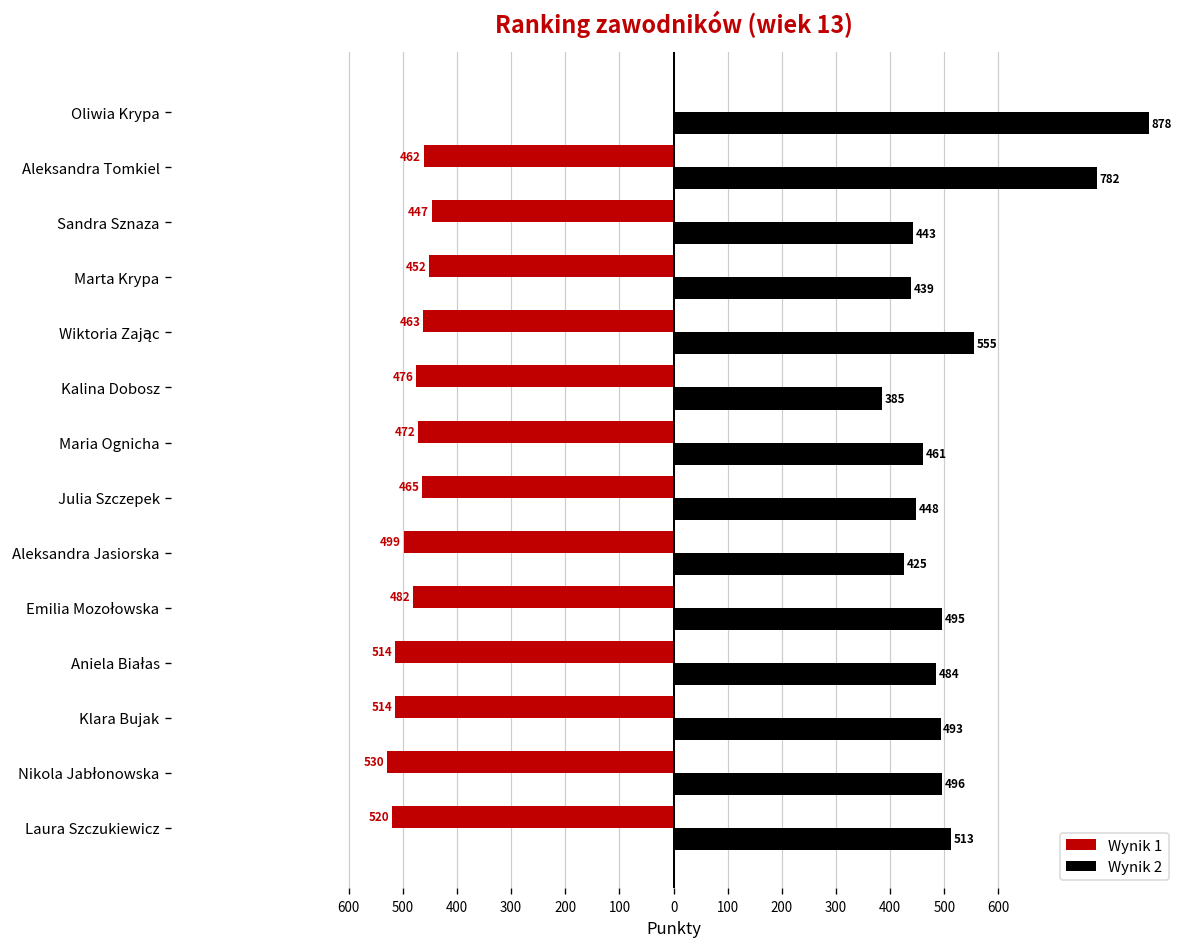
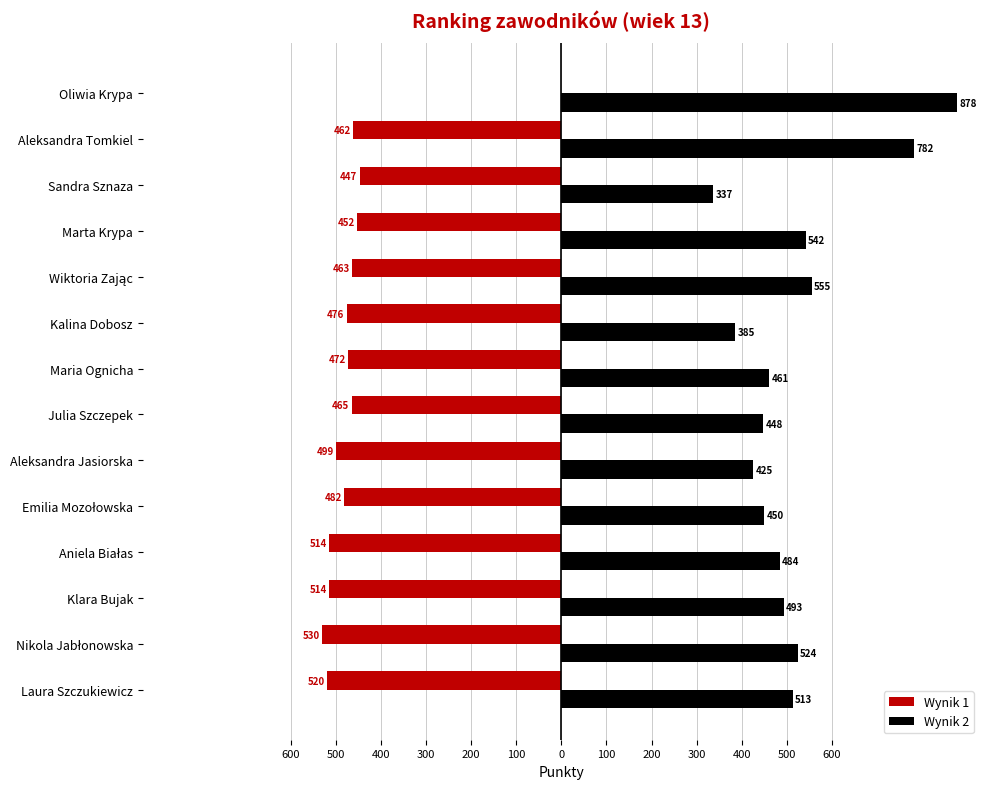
Wynik 2, Sandra Sznaza: 443 -> 337
Wynik 2, Marta Krypa: 439 -> 542
Wynik 2, Emilia Mozołowska: 495 -> 450
Wynik 2, Nikola Jabłonowska: 496 -> 524
